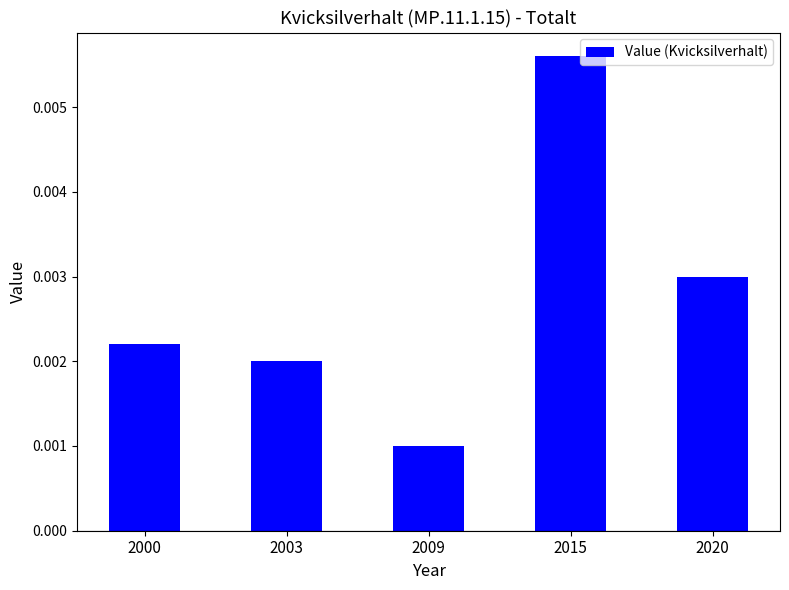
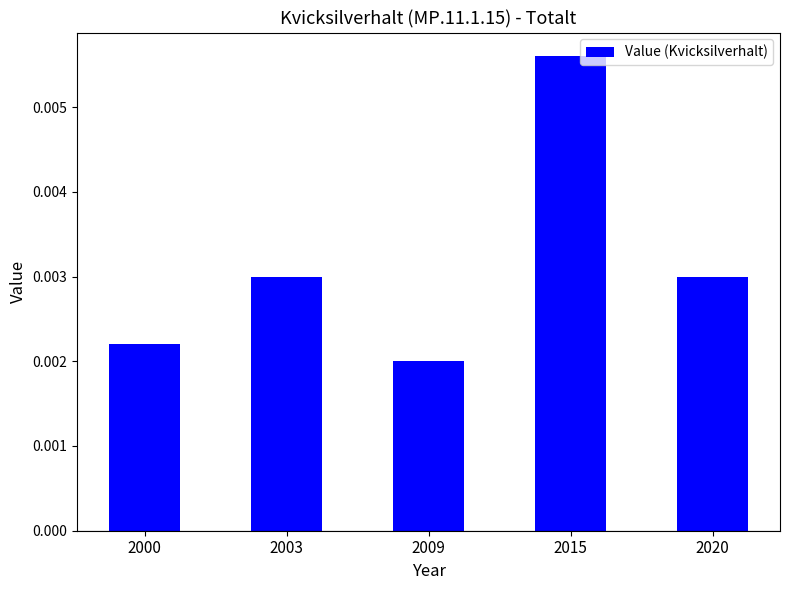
2003: 0.002 -> 0.003
2009: 0.001 -> 0.002
